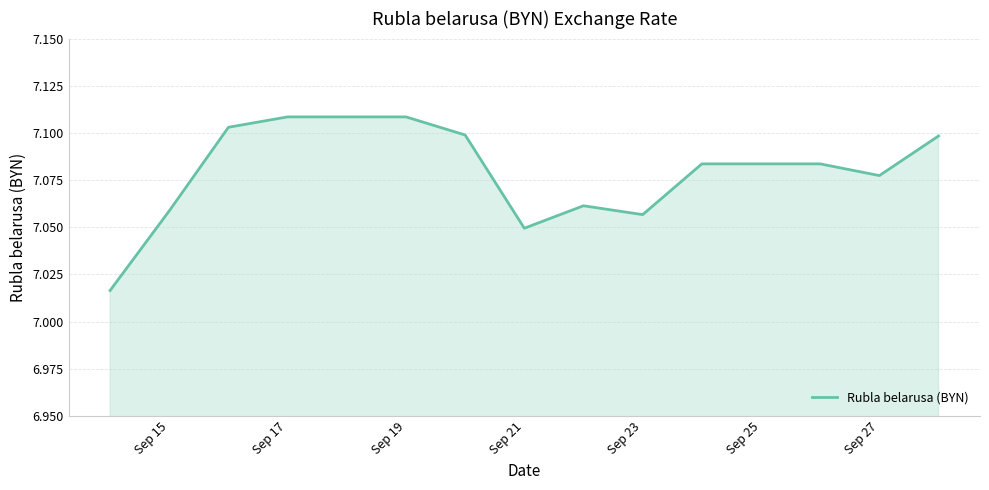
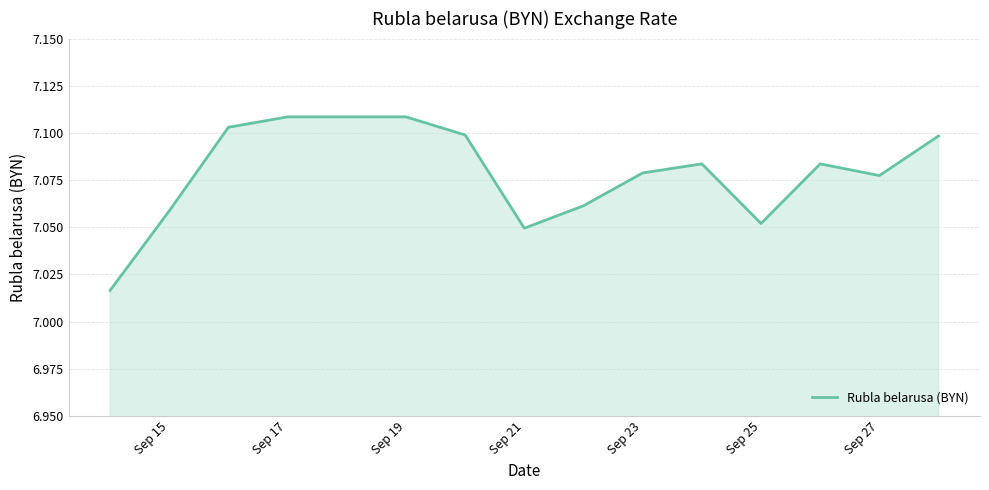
Sep 23: 7.057 -> 7.079
Sep 25: 7.084 -> 7.052
